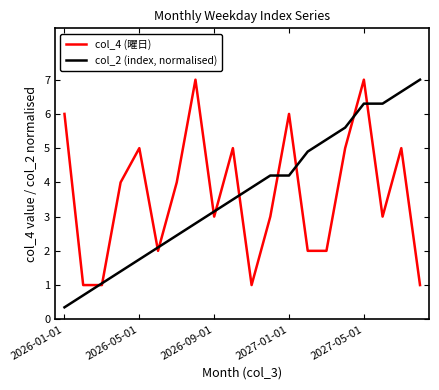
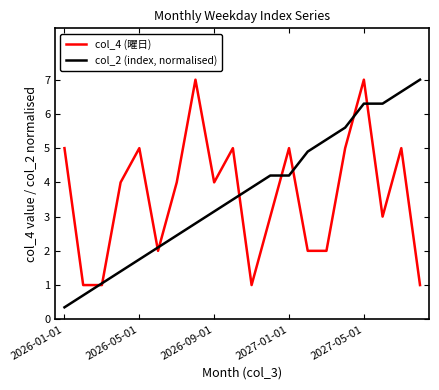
col_4 (曜日), 2026-01-01: 6 -> 5
col_4 (曜日), 2026-09-01: 3 -> 4
col_4 (曜日), 2027-01-01: 6 -> 5
